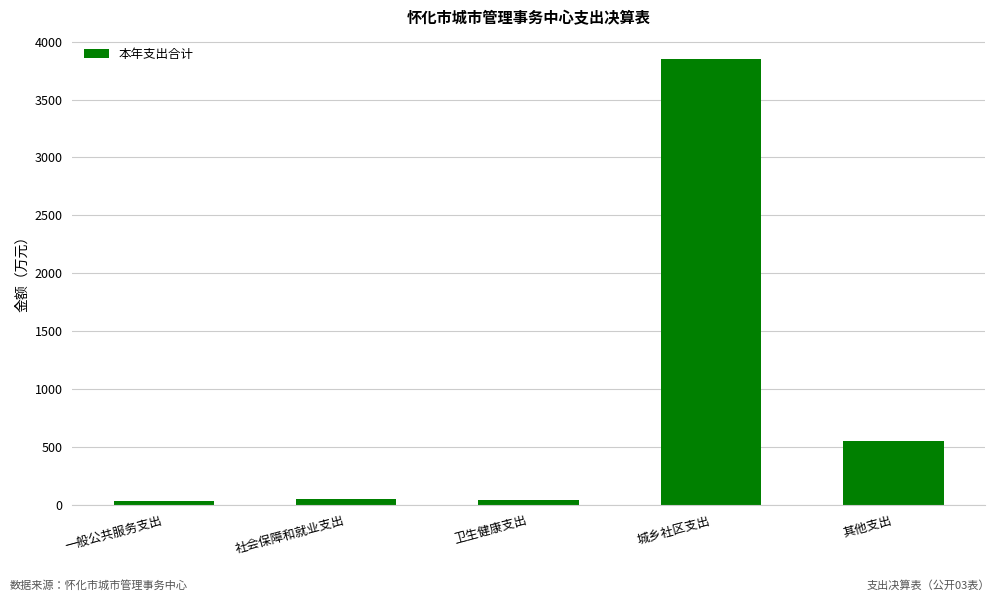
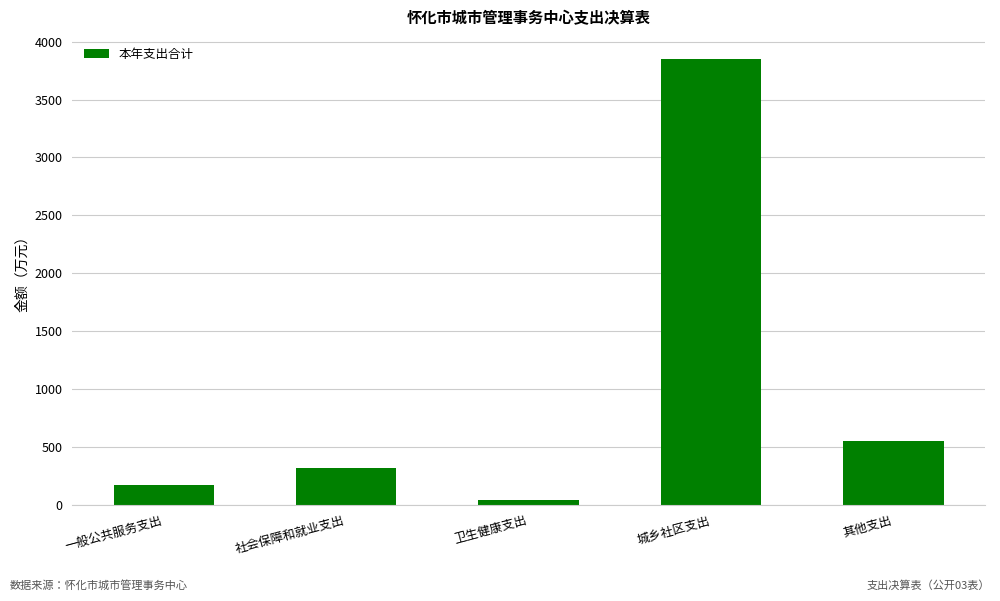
一般公共服务支出: 30 -> 170
社会保障和就业支出: 50 -> 310
